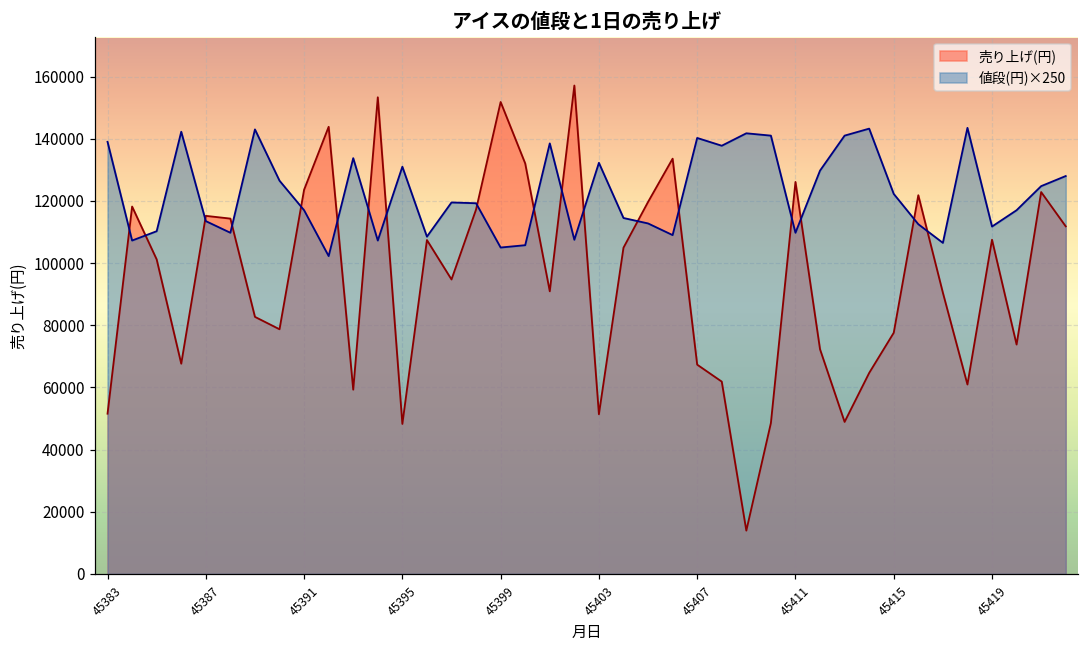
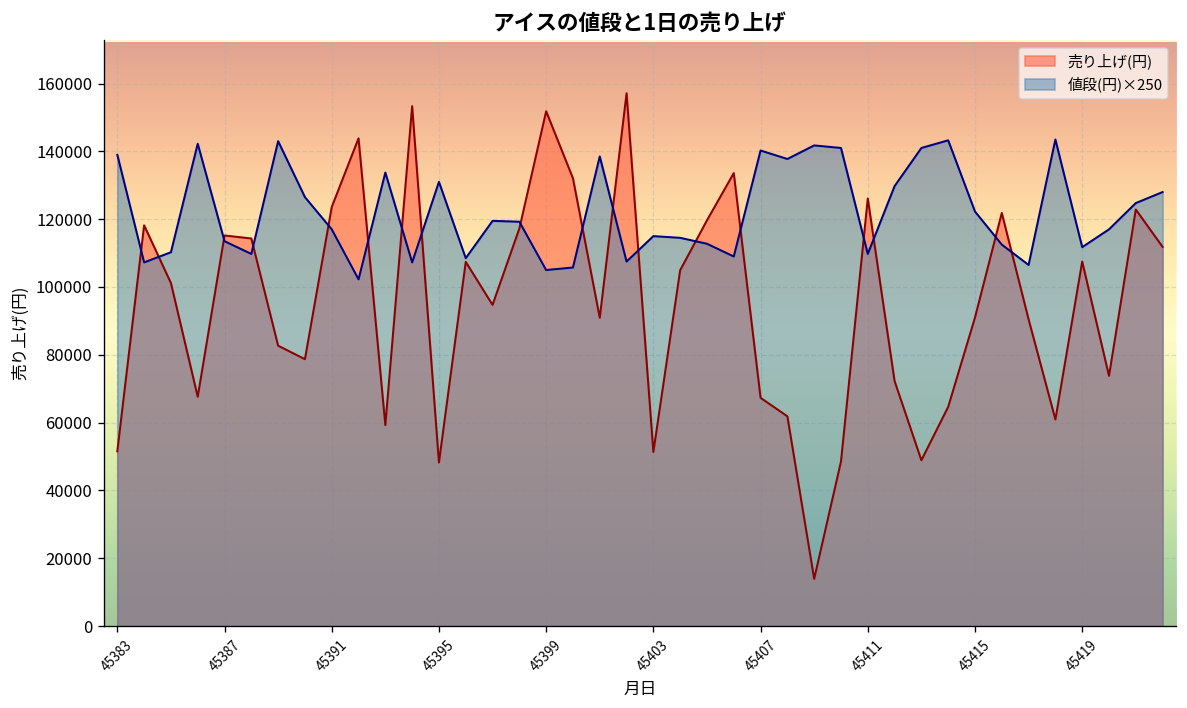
値段(円)×250, 45403: 132000 -> 115000
売り上げ(円), 45415: 78000 -> 91000
